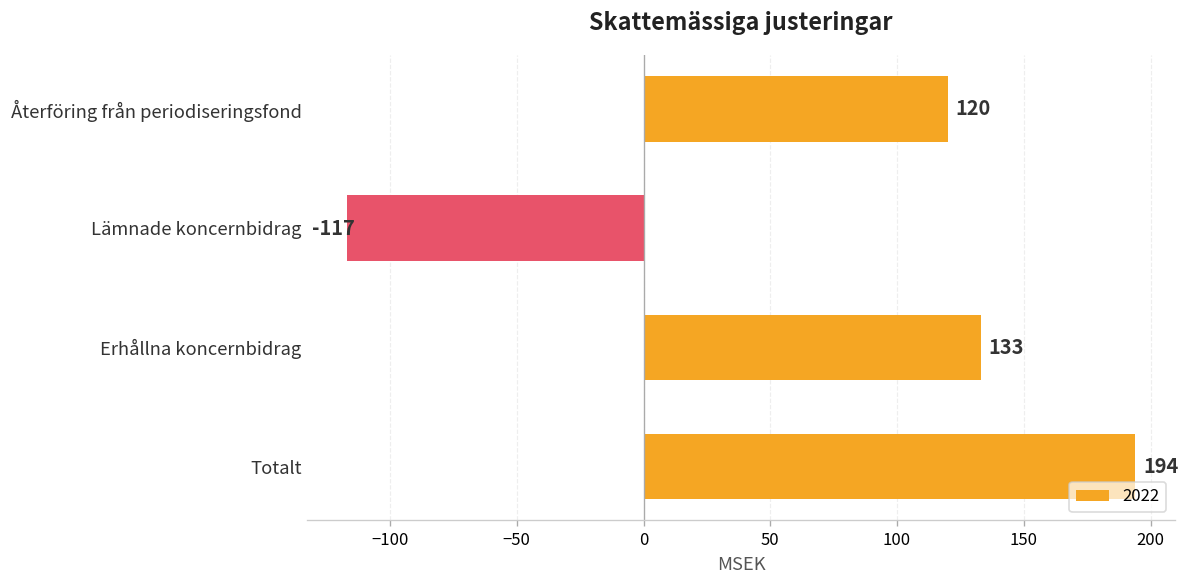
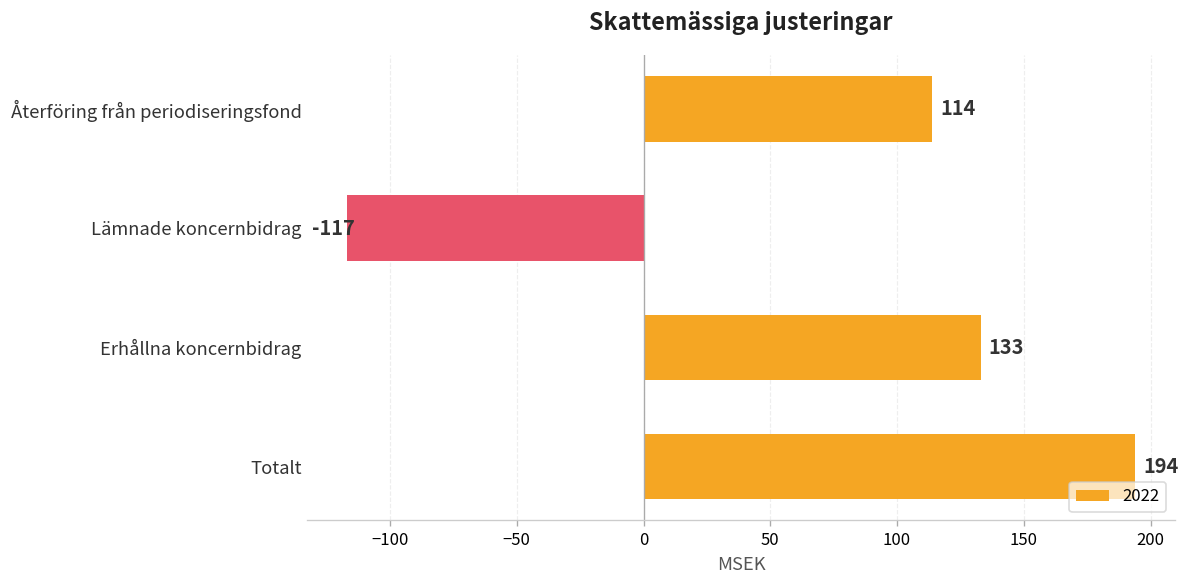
Återföring från periodiseringsfond: 120 -> 114
